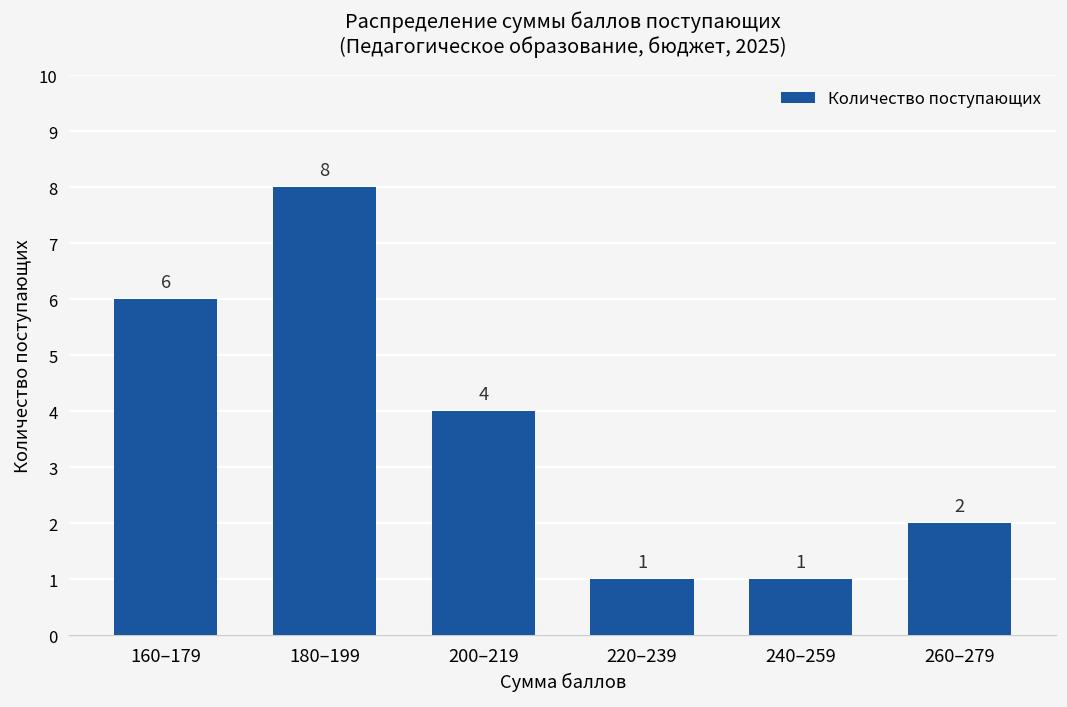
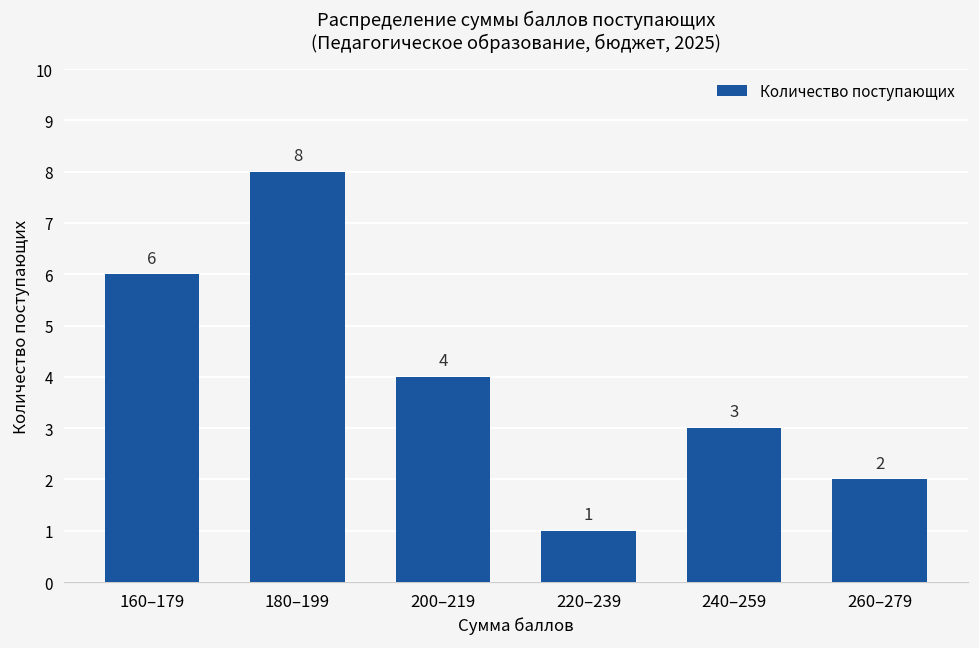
240–259: 1 -> 3
